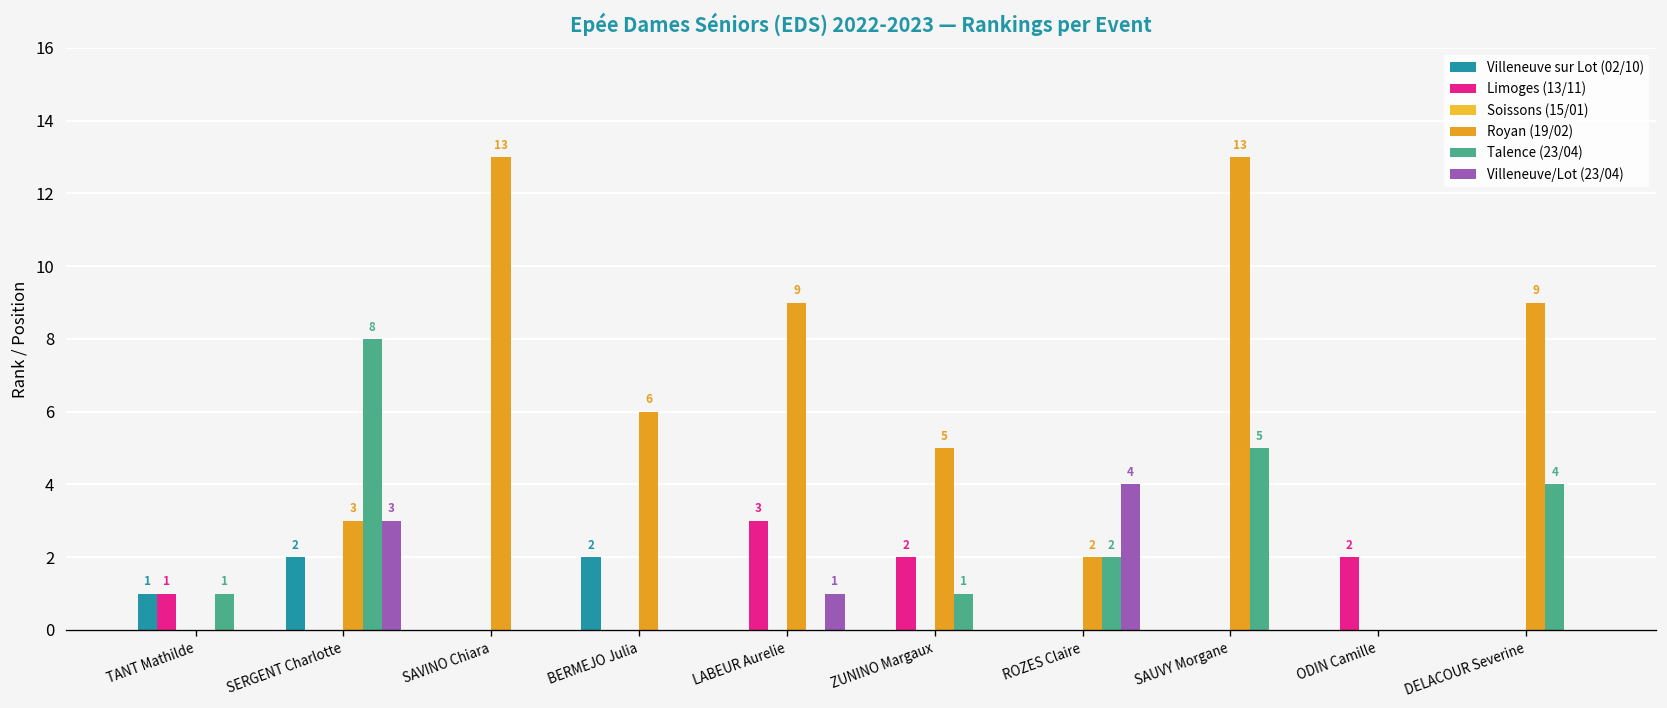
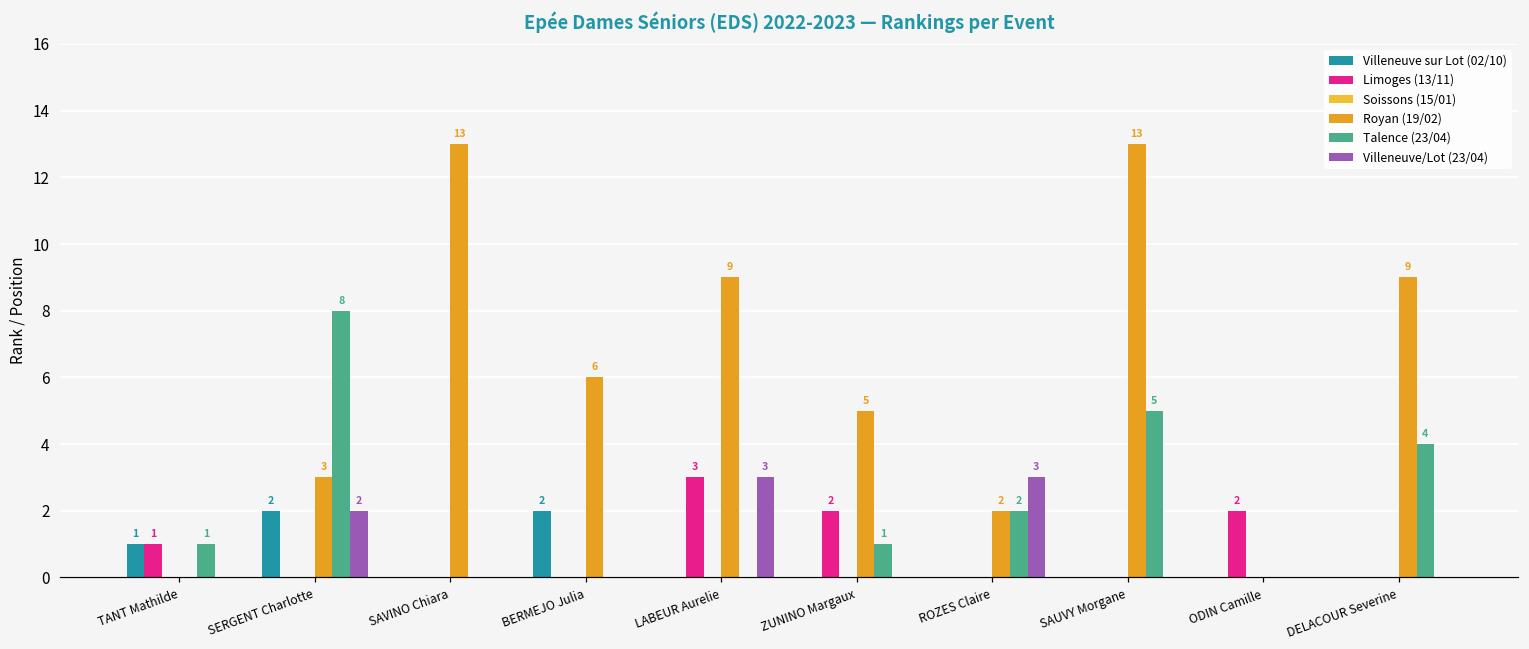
Villeneuve/Lot (23/04), SERGENT Charlotte: 3 -> 2
Villeneuve/Lot (23/04), LABEUR Aurelie: 1 -> 3
Villeneuve/Lot (23/04), ROZES Claire: 4 -> 3
